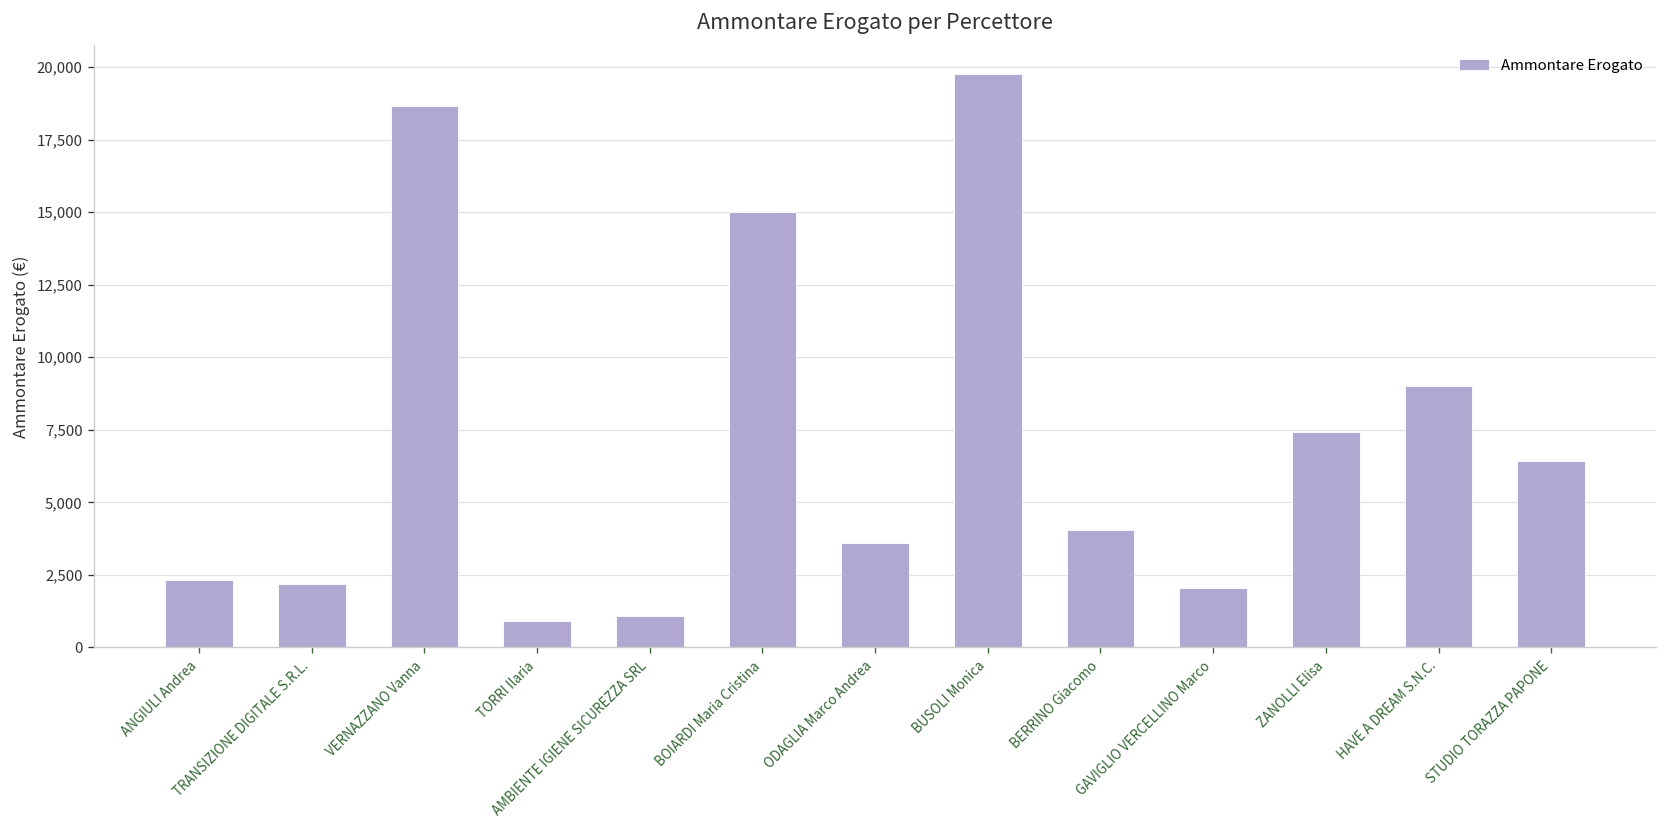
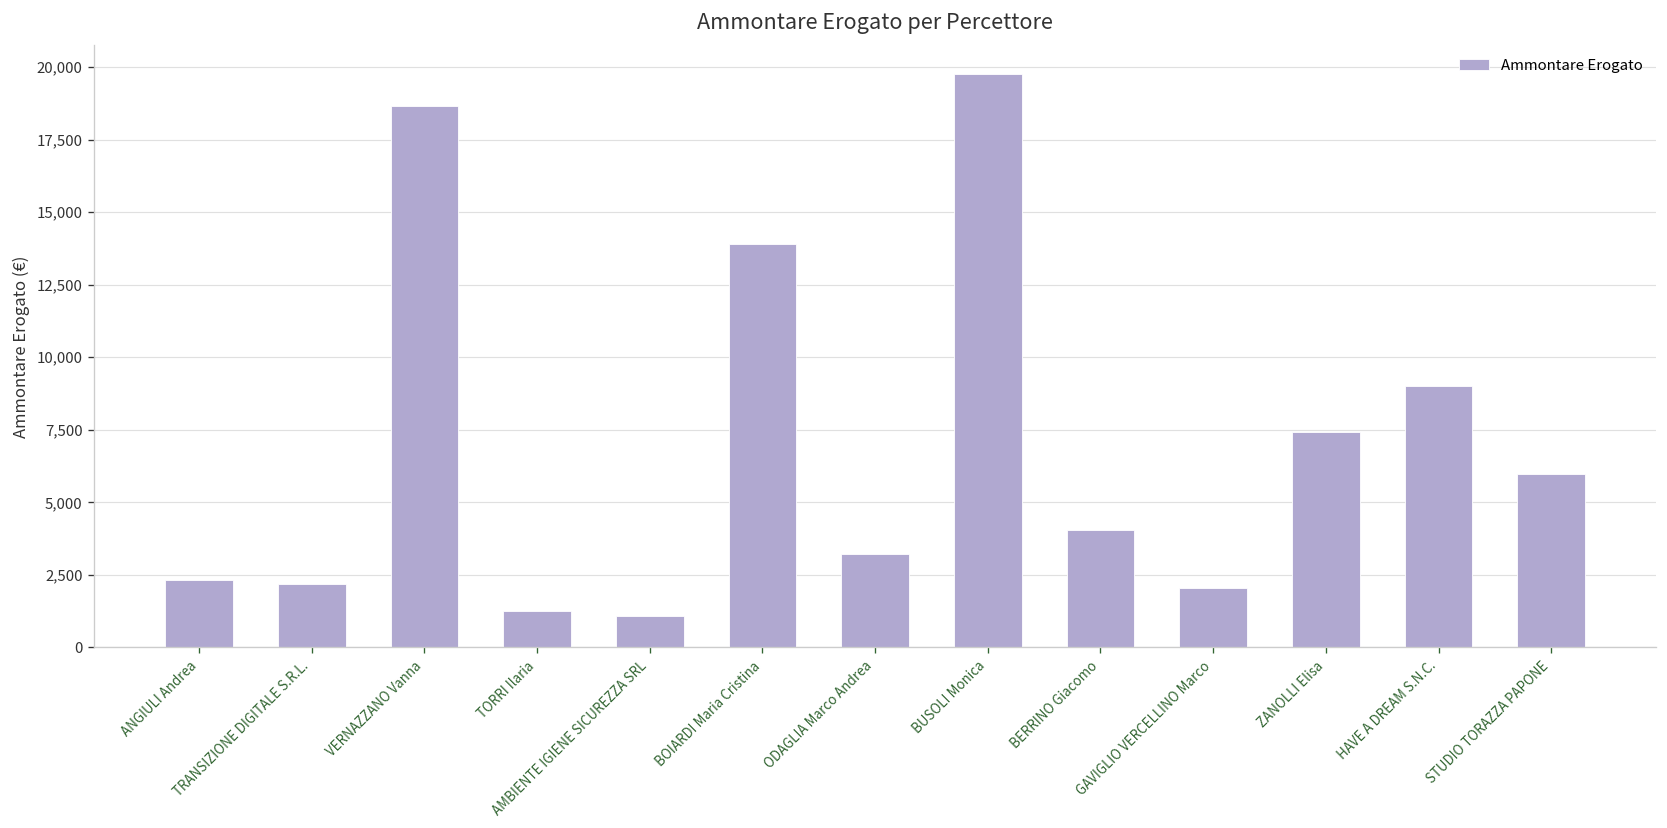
TORRI Ilaria: 900 -> 1,200
BOIARDI Maria Cristina: 15,000 -> 13,900
ODAGLIA Marco Andrea: 3,600 -> 3,200
STUDIO TORAZZA PAPONE: 6,400 -> 6,000
